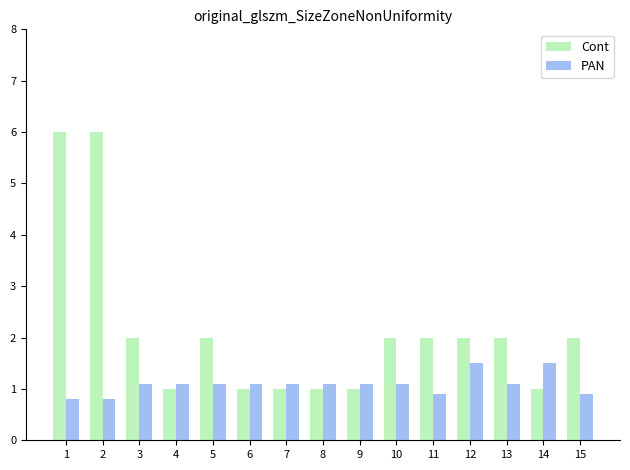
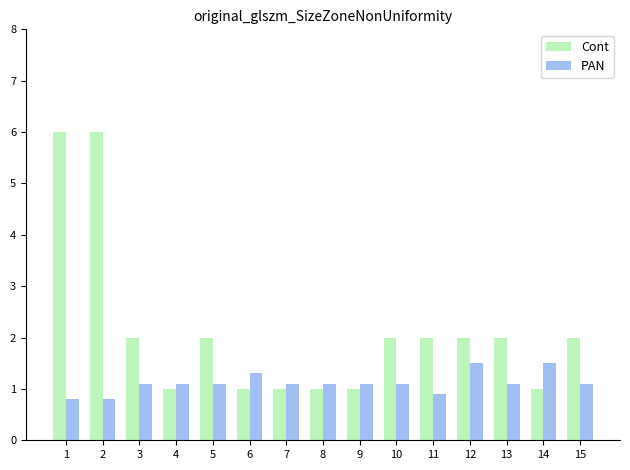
PAN, 6: 1.1 -> 1.3
PAN, 15: 0.9 -> 1.1
